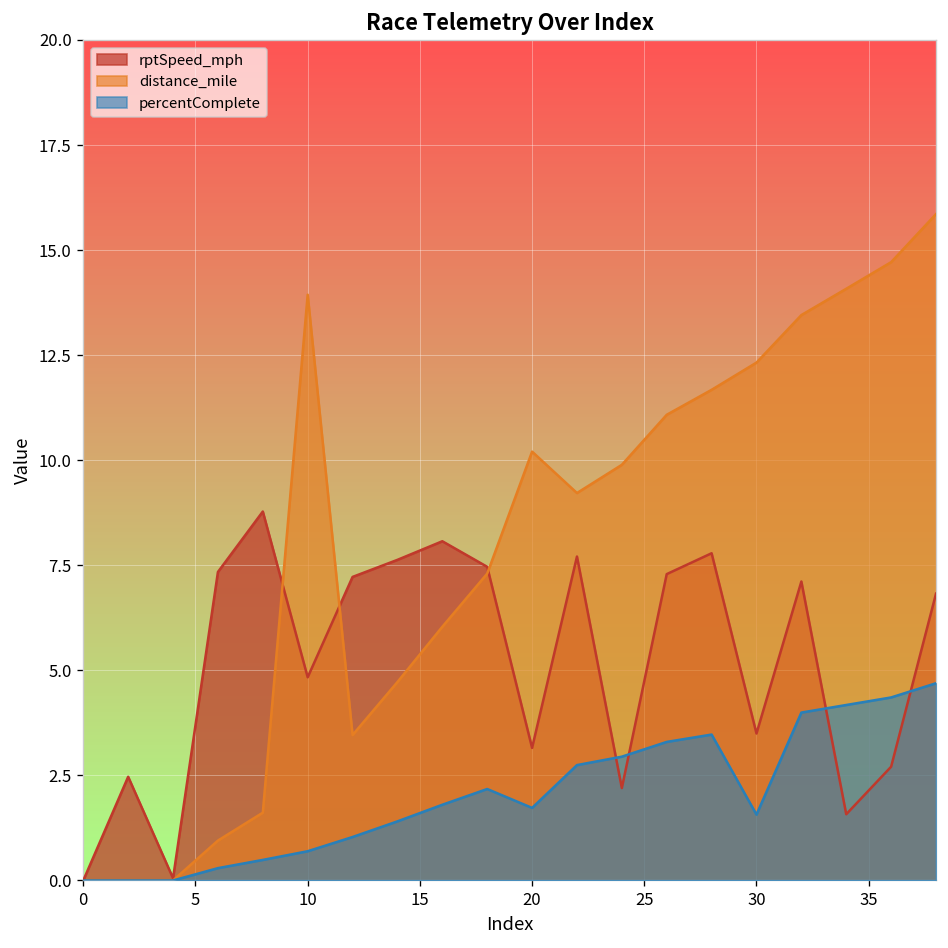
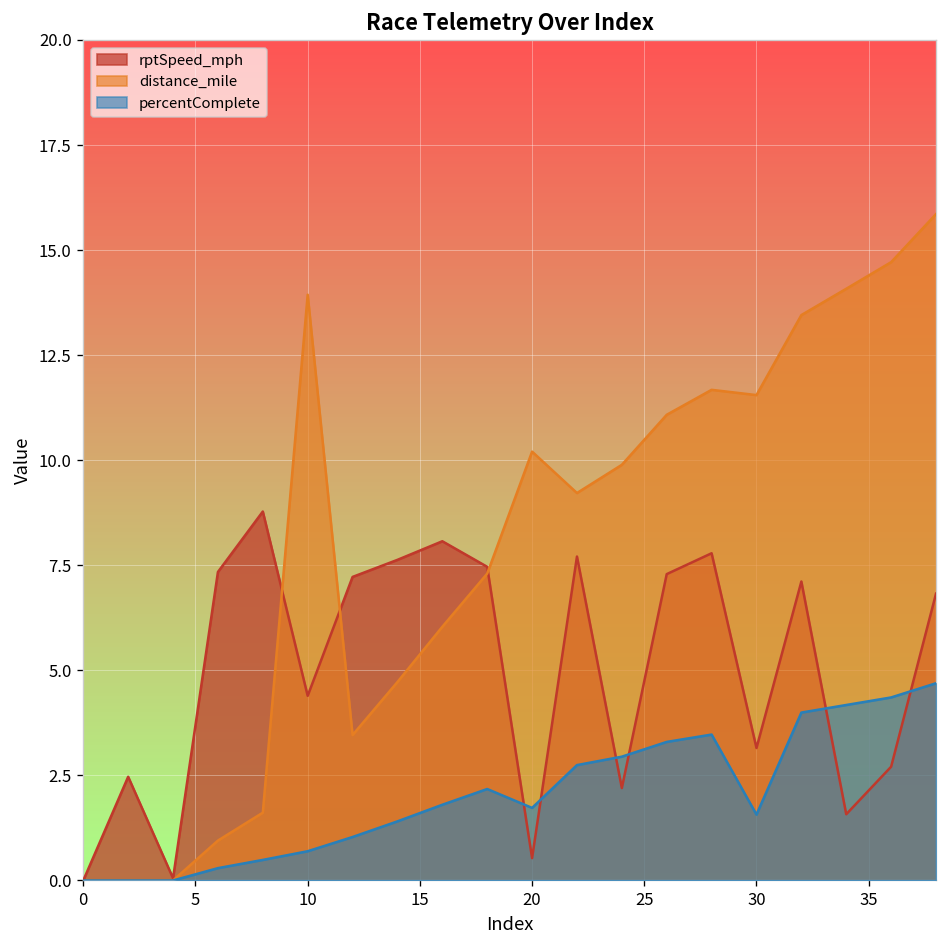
rptSpeed_mph, 10: 4.8 -> 4.4
rptSpeed_mph, 20: 3.2 -> 0.5
rptSpeed_mph, 30: 3.5 -> 3.2
distance_mile, 30: 12.3 -> 11.6
